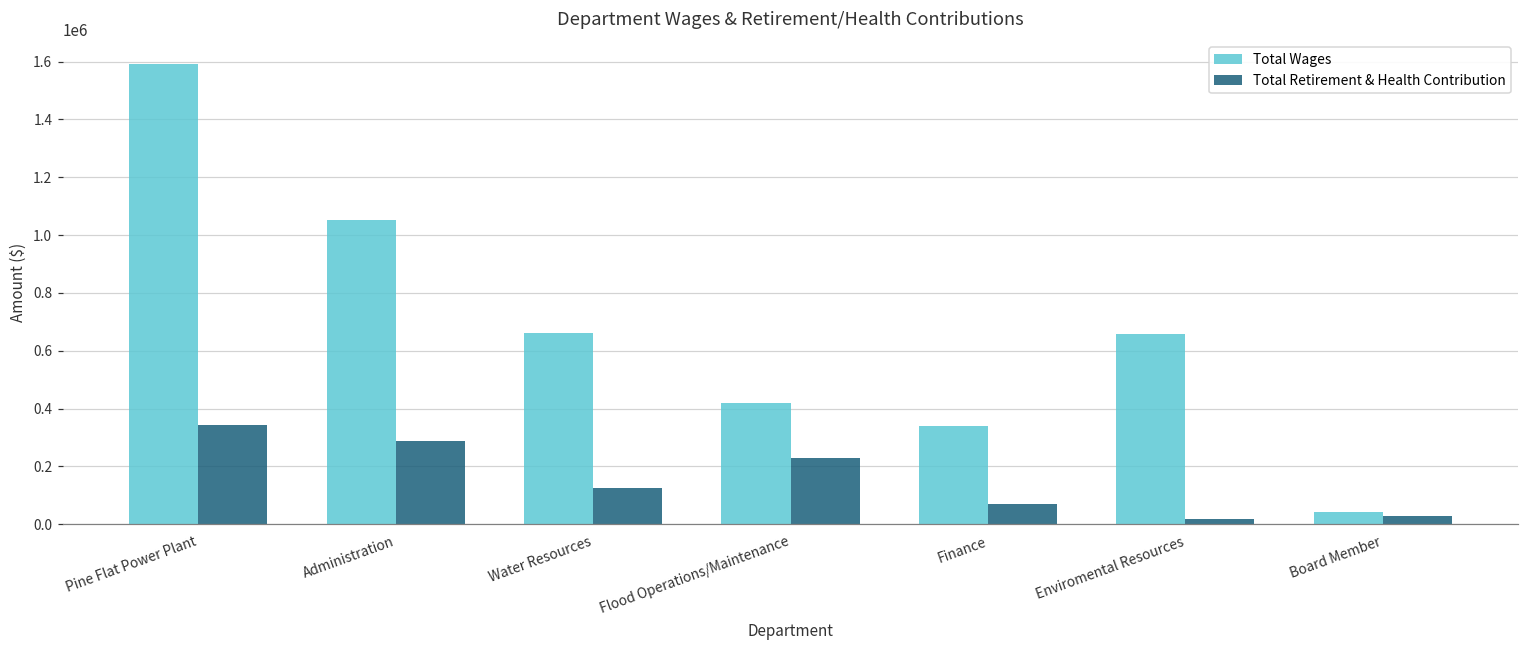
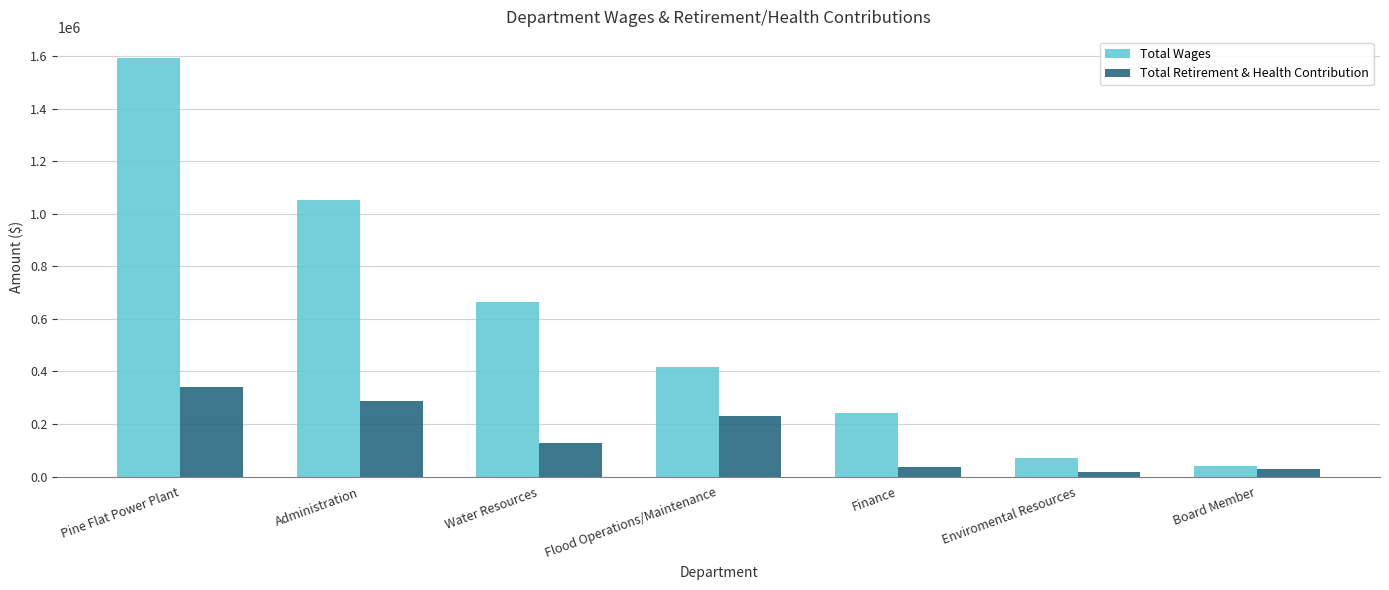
Total Wages, Finance: 340000 -> 240000
Total Retirement & Health Contribution, Finance: 70000 -> 40000
Total Wages, Enviromental Resources: 660000 -> 70000
